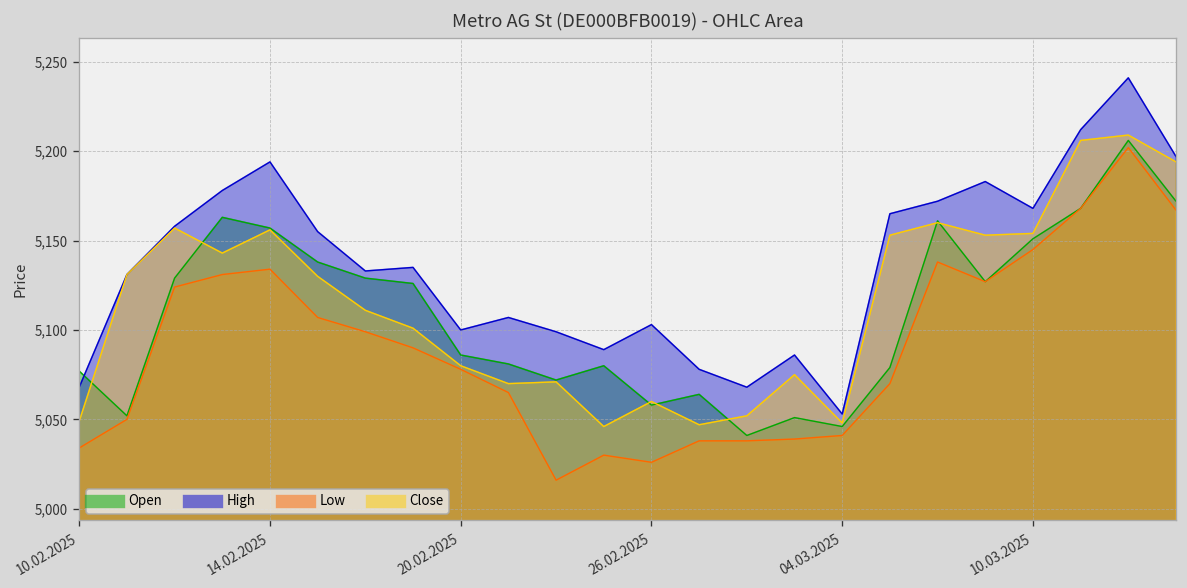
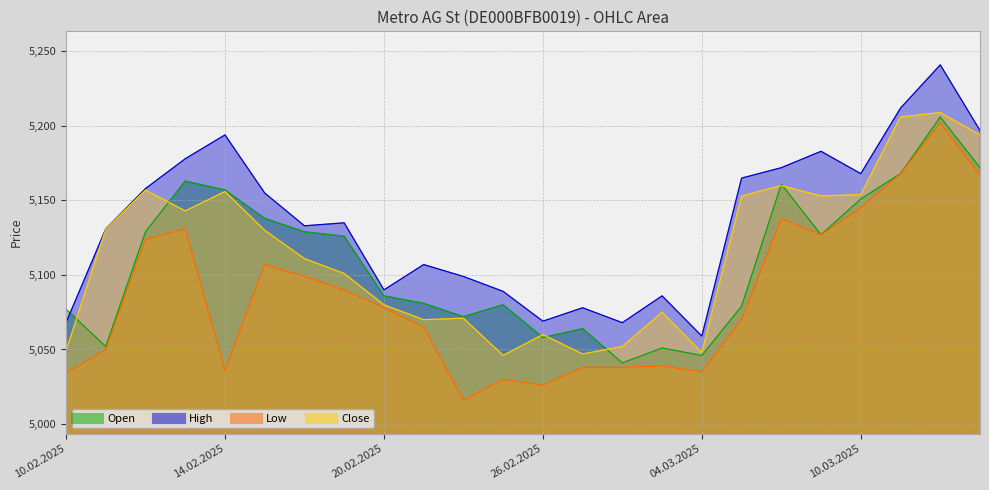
Low, 14.02.2025: 5,134 -> 5,036
High, 20.02.2025: 5,100 -> 5,090
High, 26.02.2025: 5,103 -> 5,069
High, 04.03.2025: 5,053 -> 5,059
Low, 04.03.2025: 5,041 -> 5,035
